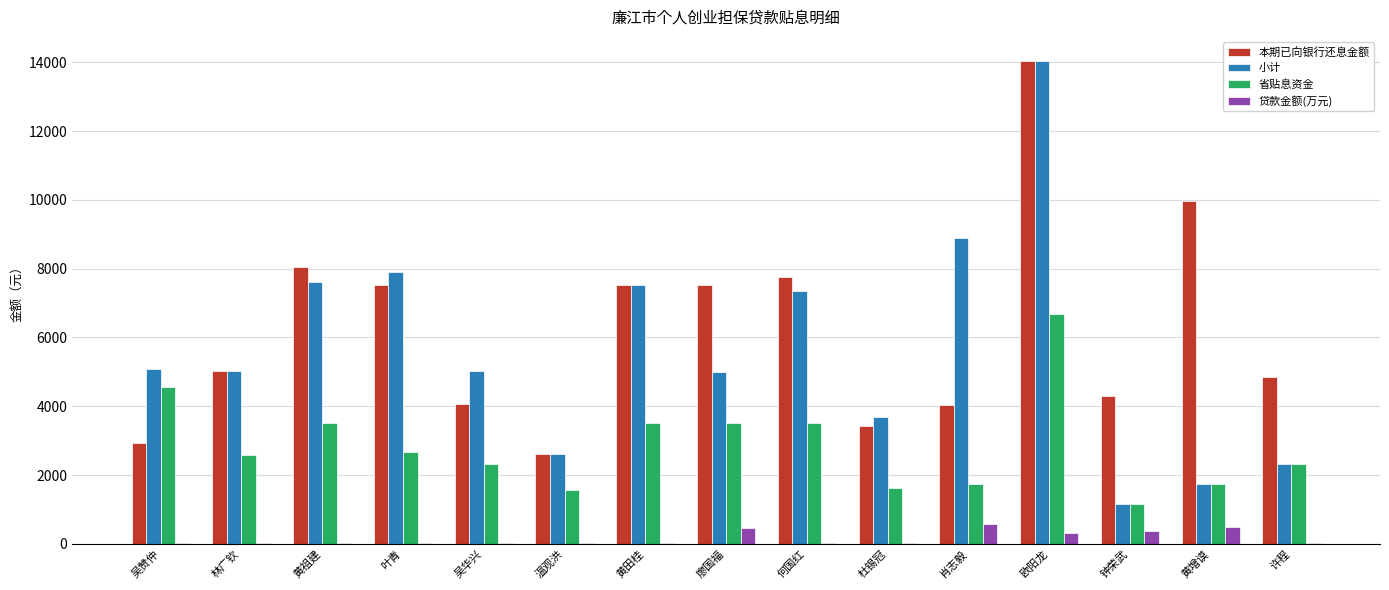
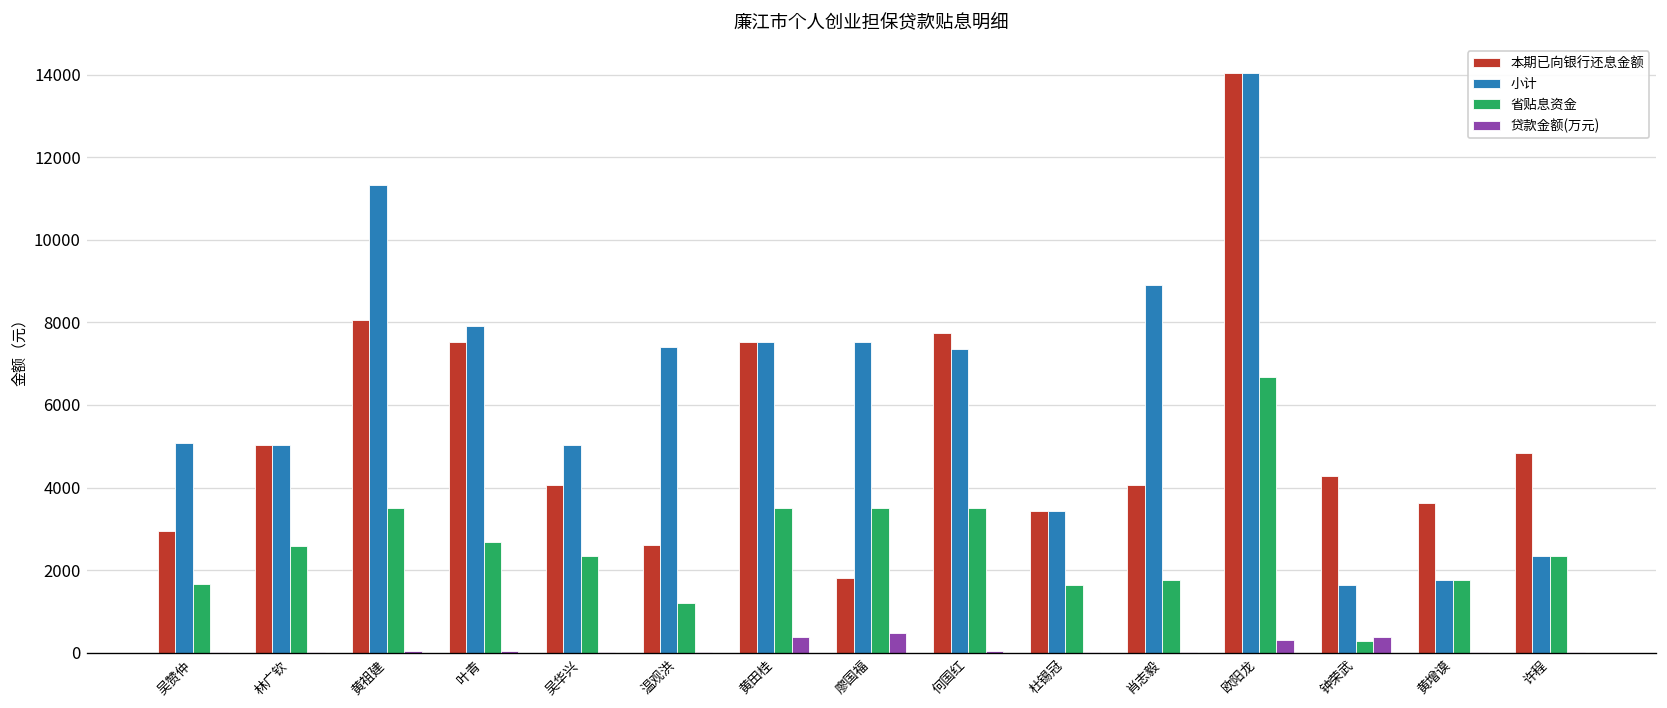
省贴息资金, 吴赞仲: 4600 -> 1700
小计, 黄祖建: 7600 -> 11300
小计, 温观洪: 2600 -> 7400
省贴息资金, 温观洪: 1600 -> 1200
贷款金额(万元), 黄田桂: 0 -> 400
本期已向银行还息金额, 廖国福: 7500 -> 1800
小计, 廖国福: 5000 -> 7500
小计, 杜锡冠: 3700 -> 3400
贷款金额(万元), 肖志毅: 600 -> 0
小计, 钟荣武: 1200 -> 1600
省贴息资金, 钟荣武: 1200 -> 300
本期已向银行还息金额, 黄增谟: 10000 -> 3600
贷款金额(万元), 黄增谟: 500 -> 0
